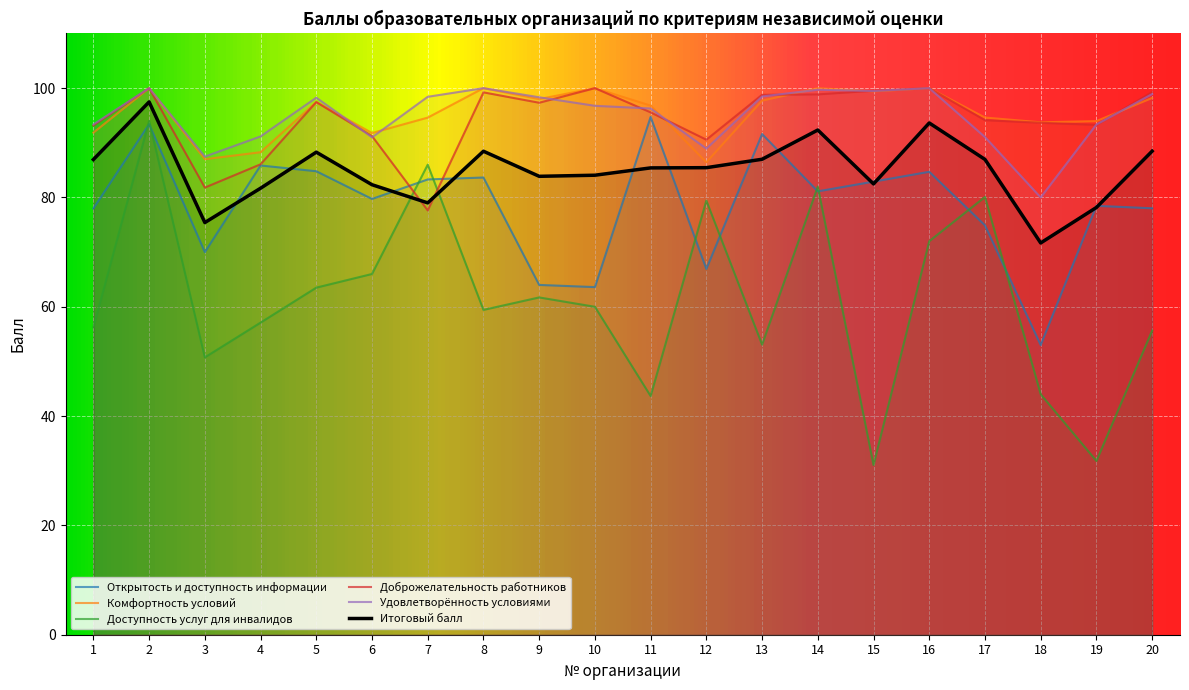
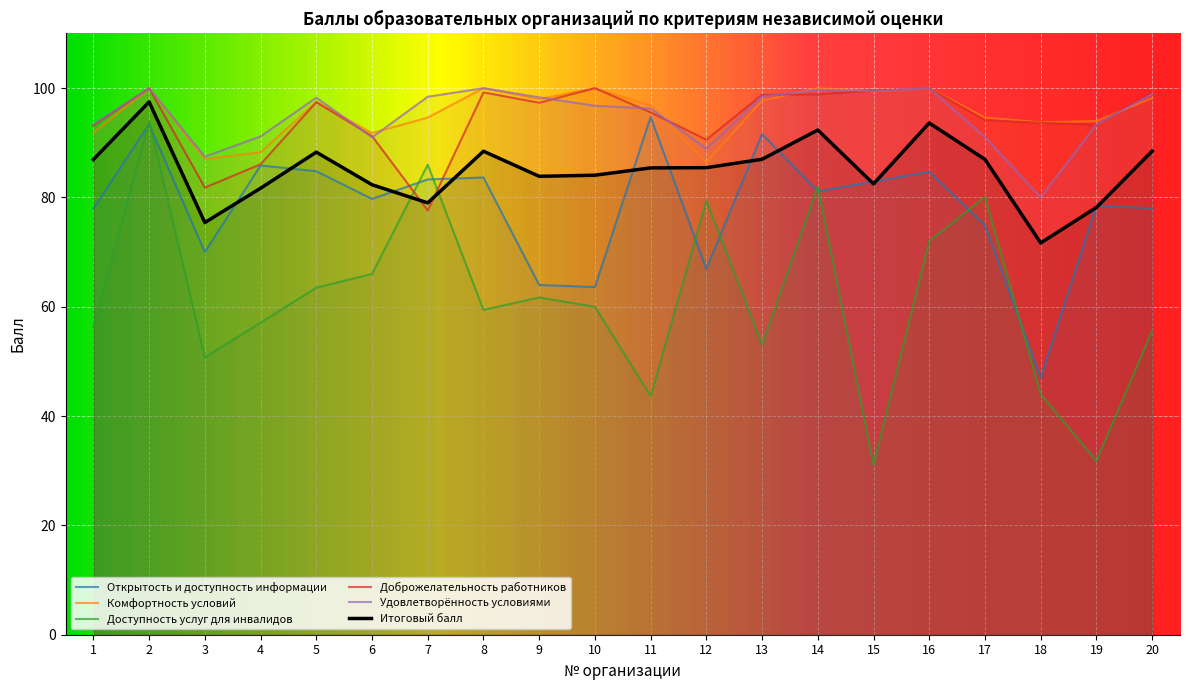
Открытость и доступность информации, 18: 53 -> 47
